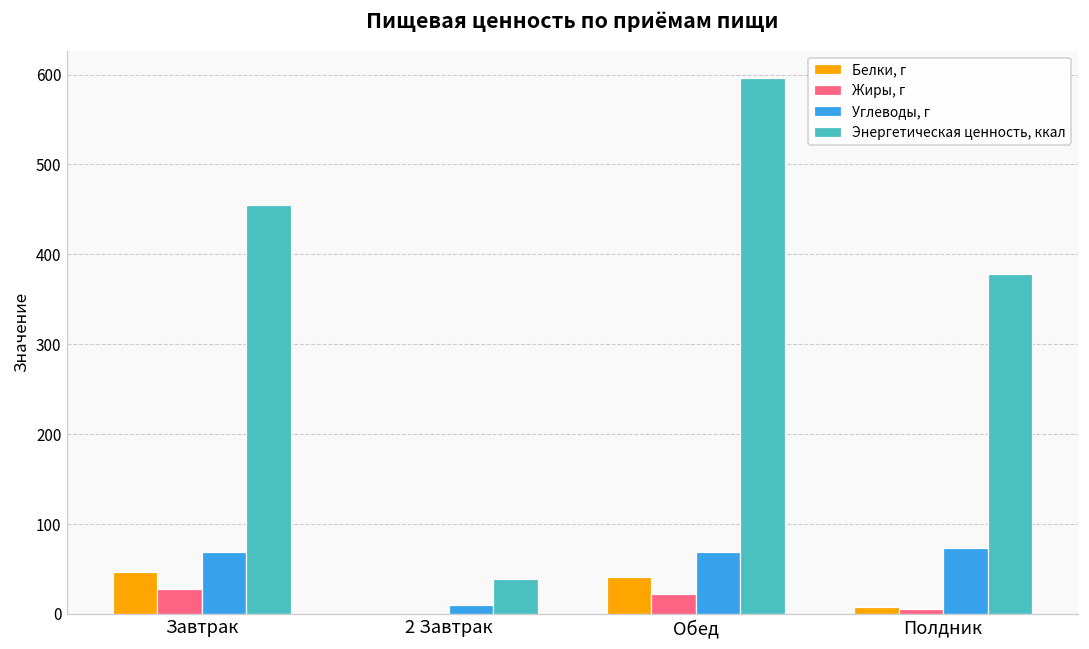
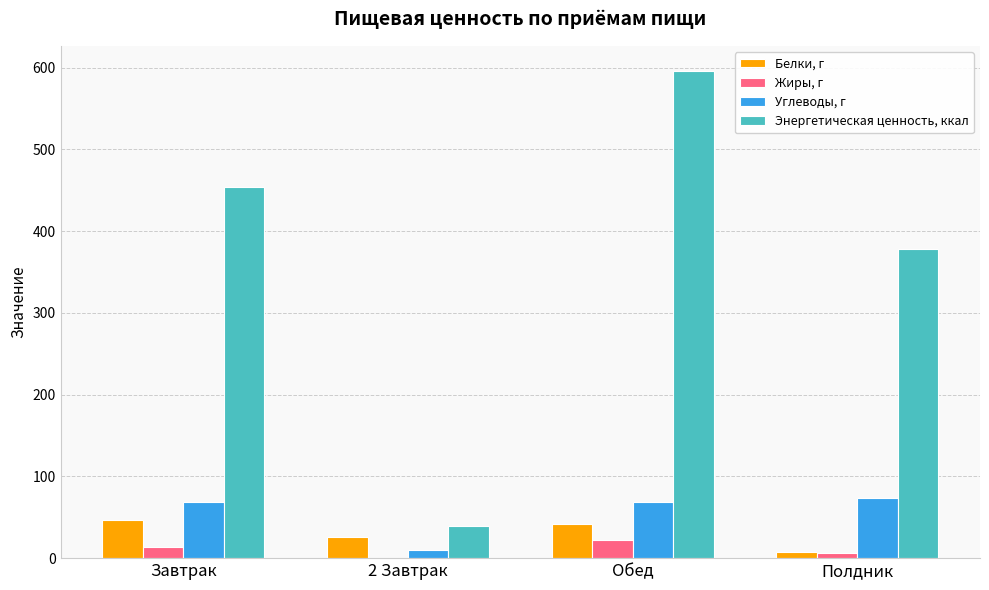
Жиры, г, Завтрак: 30 -> 10
Белки, г, 2 Завтрак: 0 -> 30
